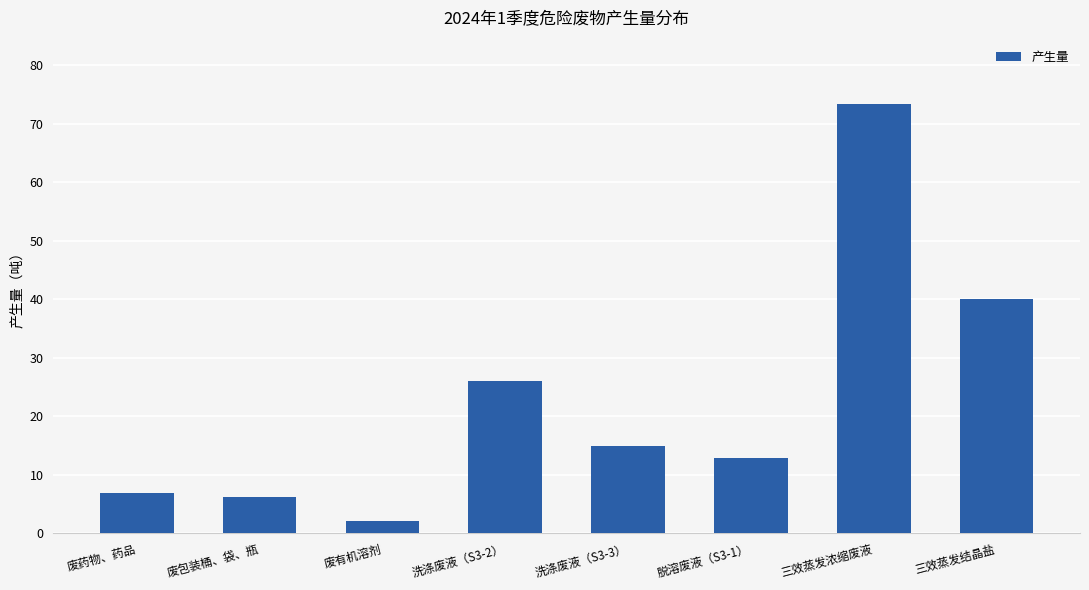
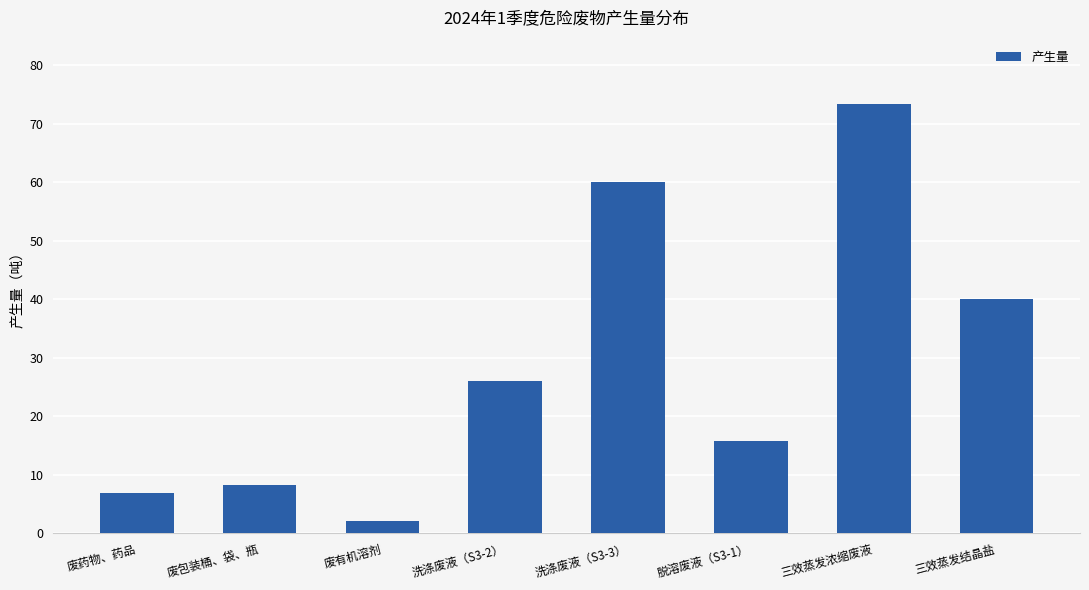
废包装桶、袋、瓶: 6 -> 8
洗涤废液（S3-3）: 15 -> 60
脱溶废液（S3-1）: 13 -> 16
